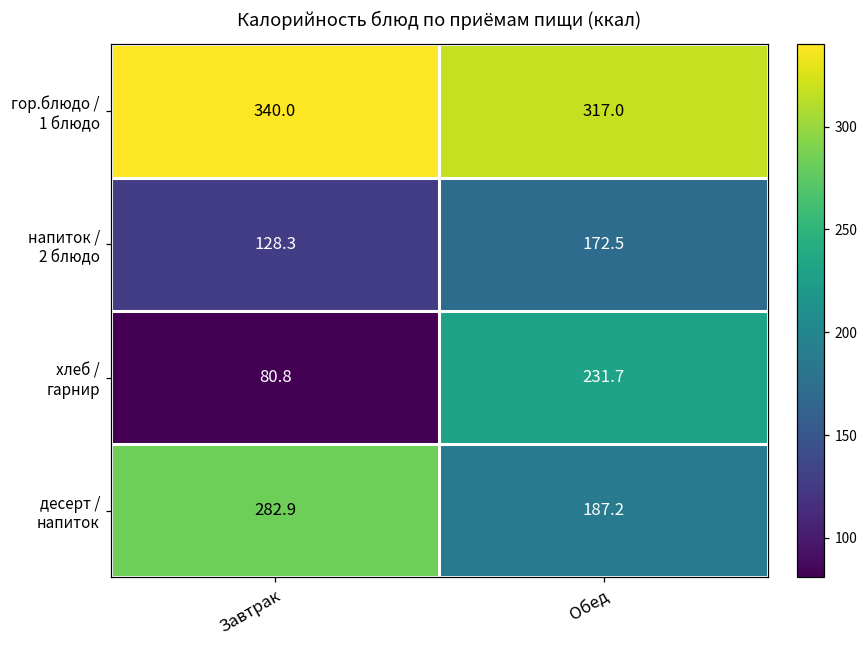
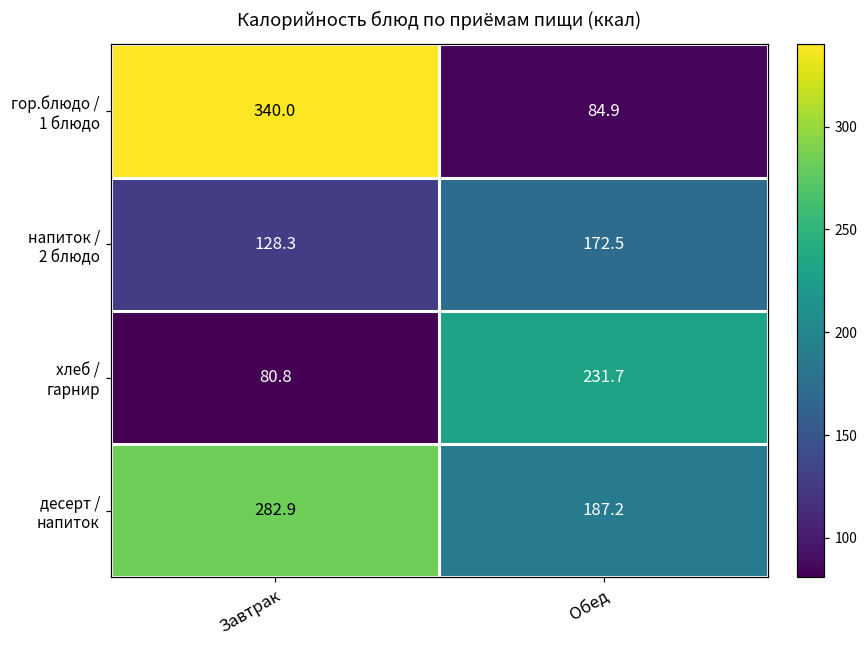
гор.блюдо / 1 блюдо, Обед: 317.0 -> 84.9
